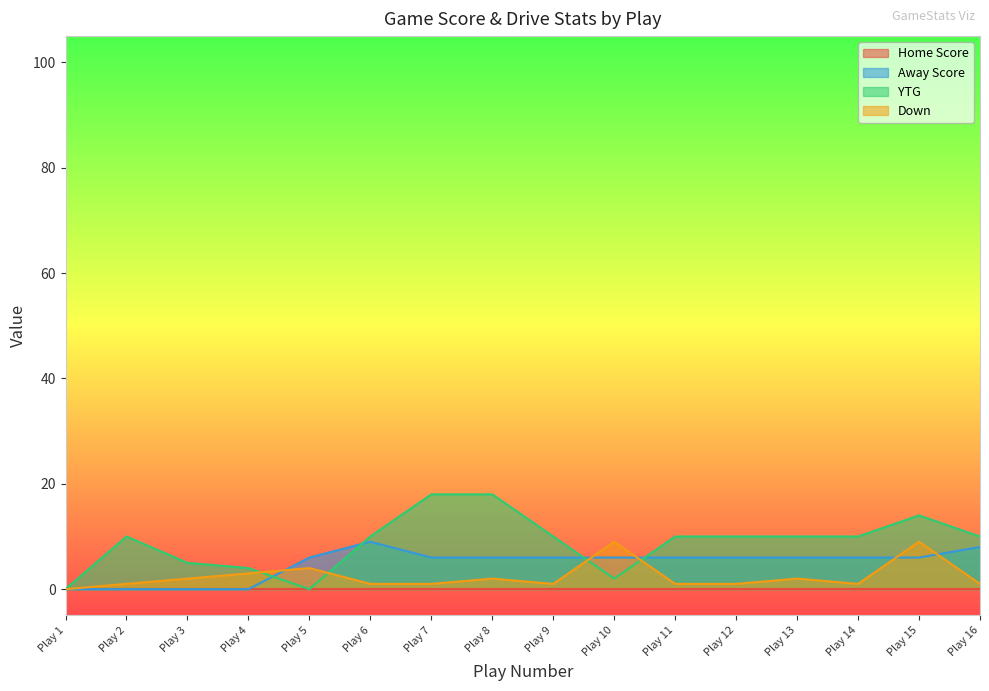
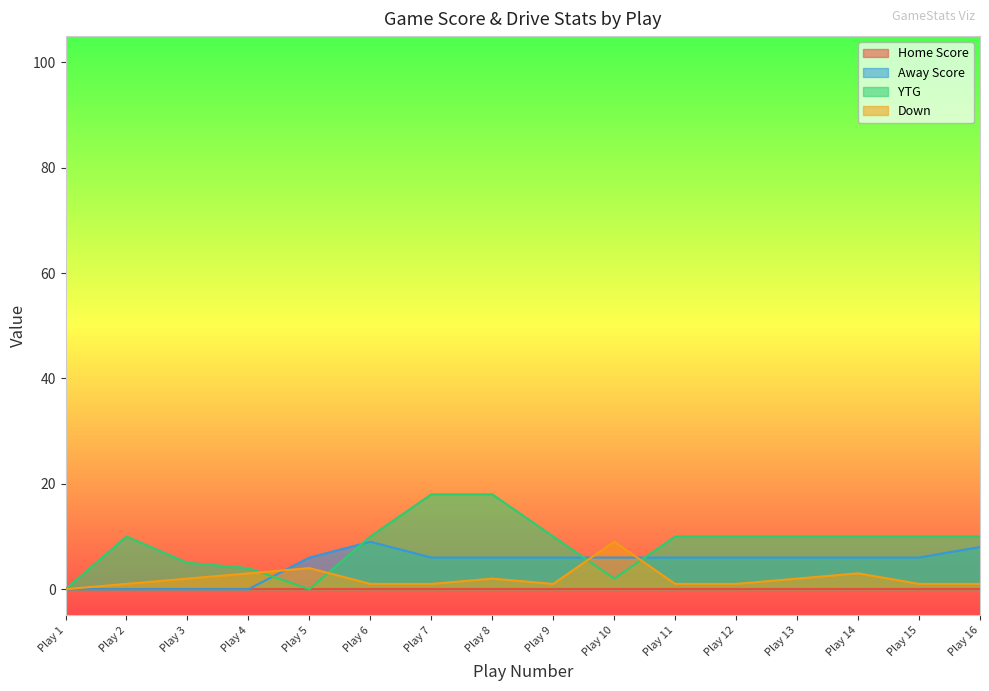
Down, Play 14: 1 -> 3
YTG, Play 15: 14 -> 10
Down, Play 15: 9 -> 1
